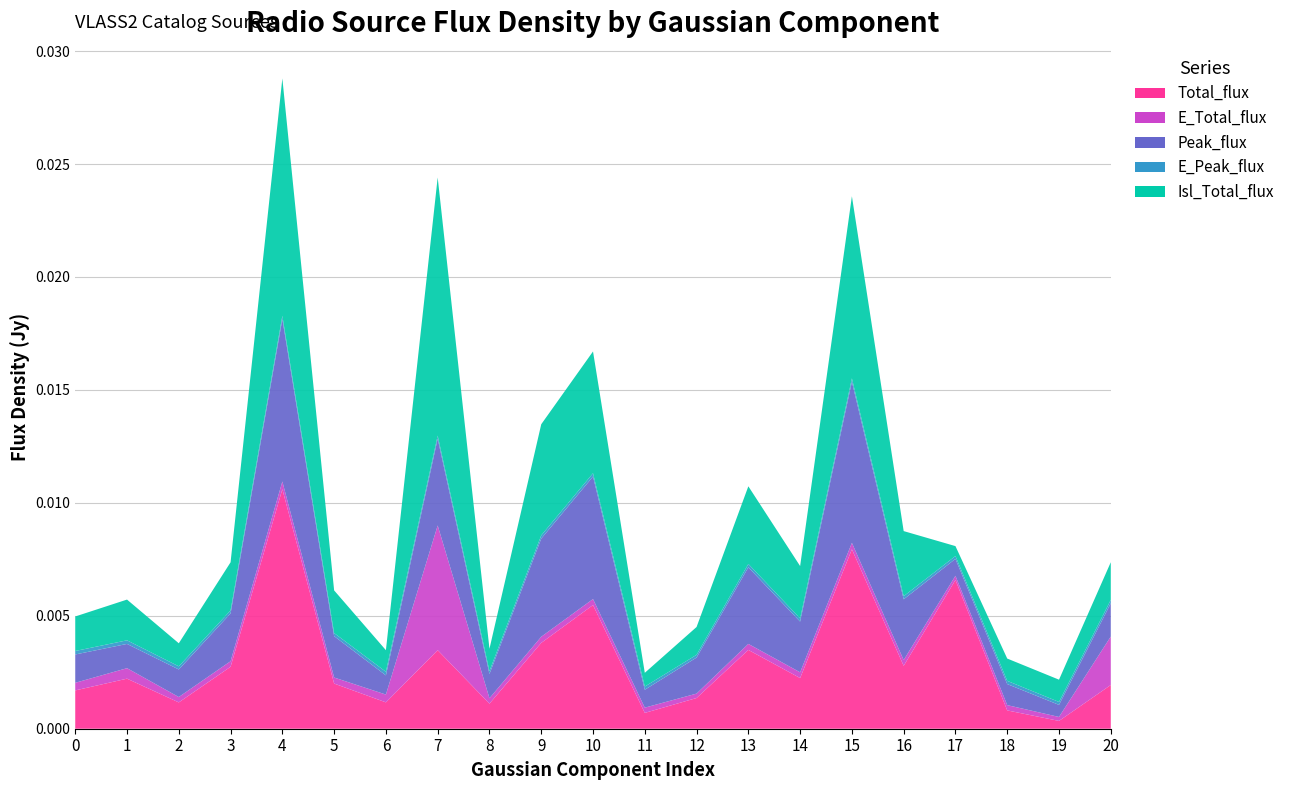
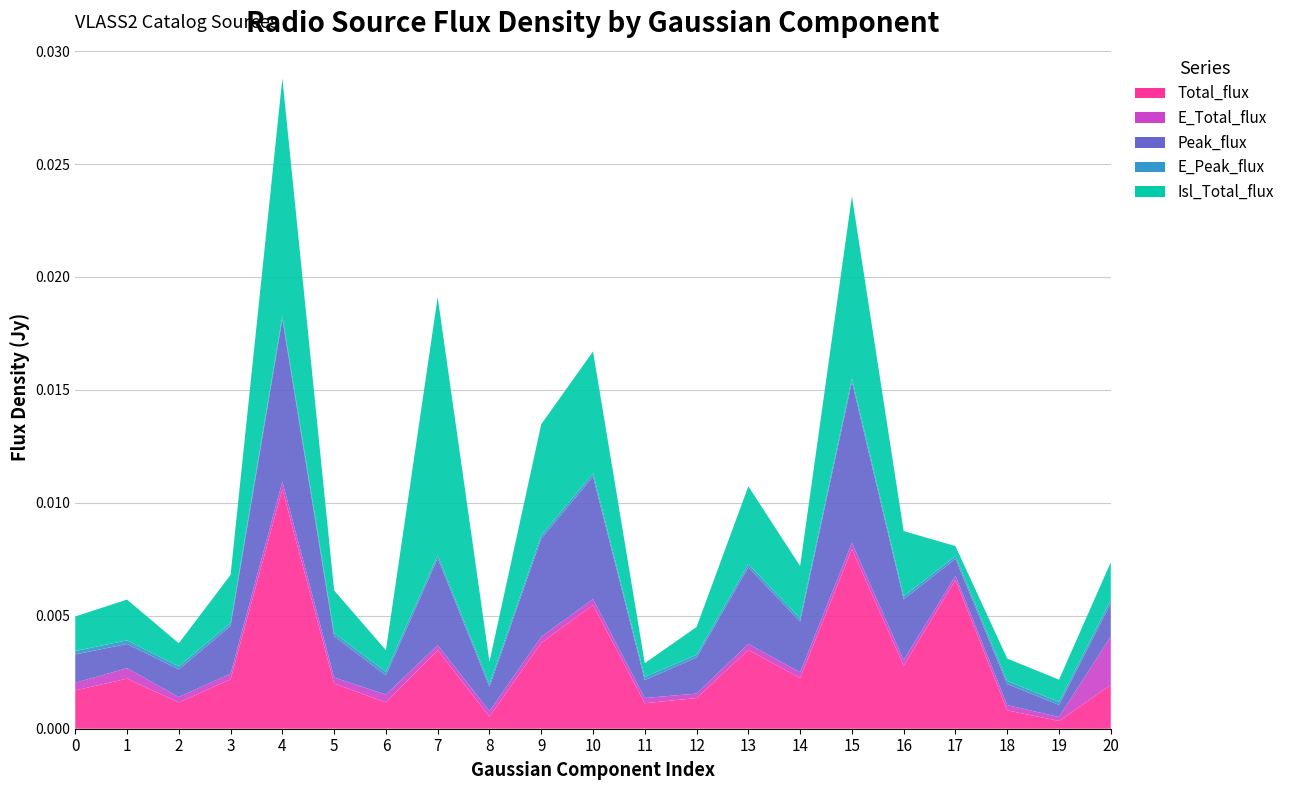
Total_flux, 3: 0.0027 -> 0.0022
E_Total_flux, 7: 0.0055 -> 0.0002
Total_flux, 8: 0.0011 -> 0.0005
Total_flux, 11: 0.0007 -> 0.0011
